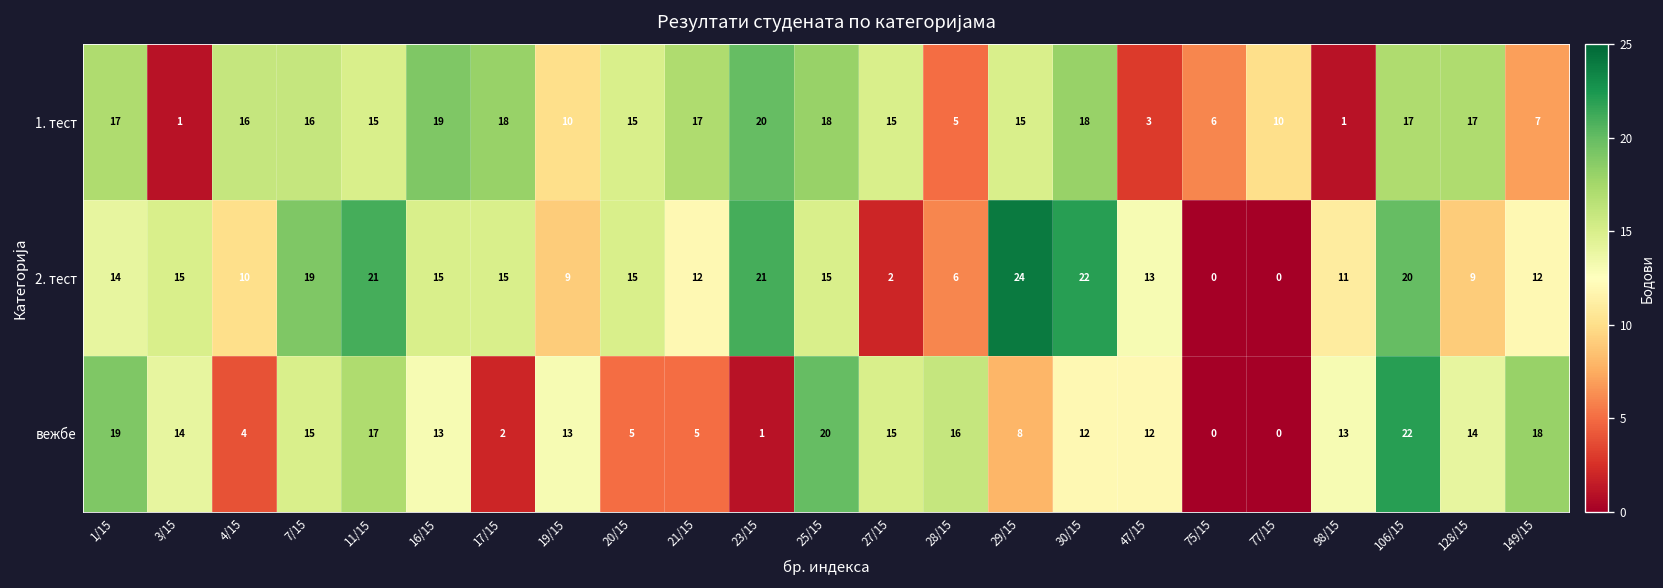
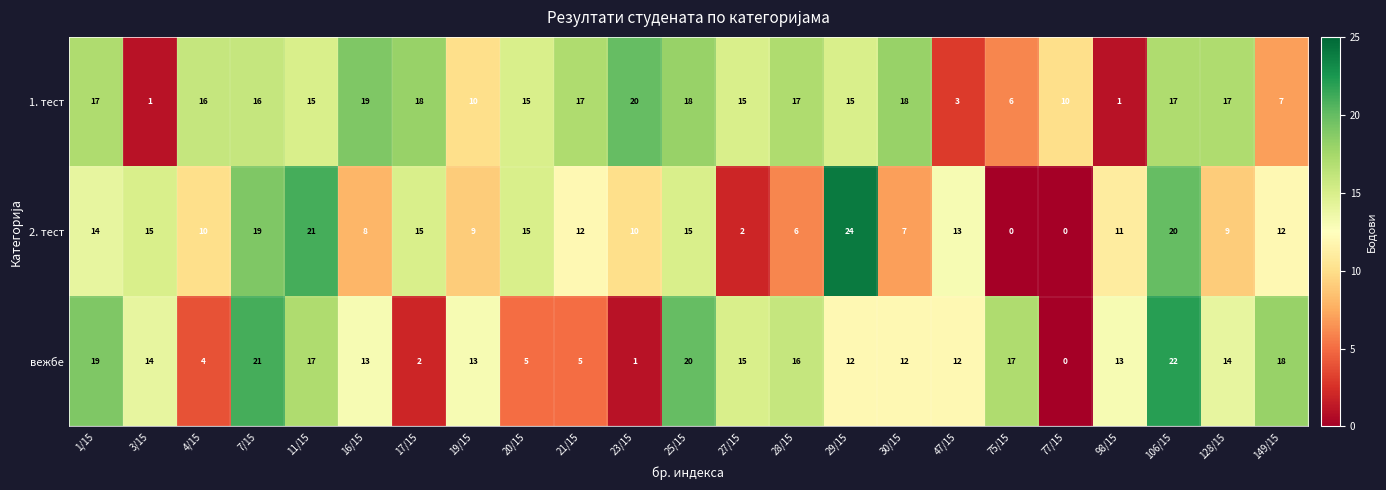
1. тест, 28/15: 5 -> 17
2. тест, 16/15: 15 -> 8
2. тест, 23/15: 21 -> 10
2. тест, 30/15: 22 -> 7
вежбе, 7/15: 15 -> 21
вежбе, 29/15: 8 -> 12
вежбе, 75/15: 0 -> 17
